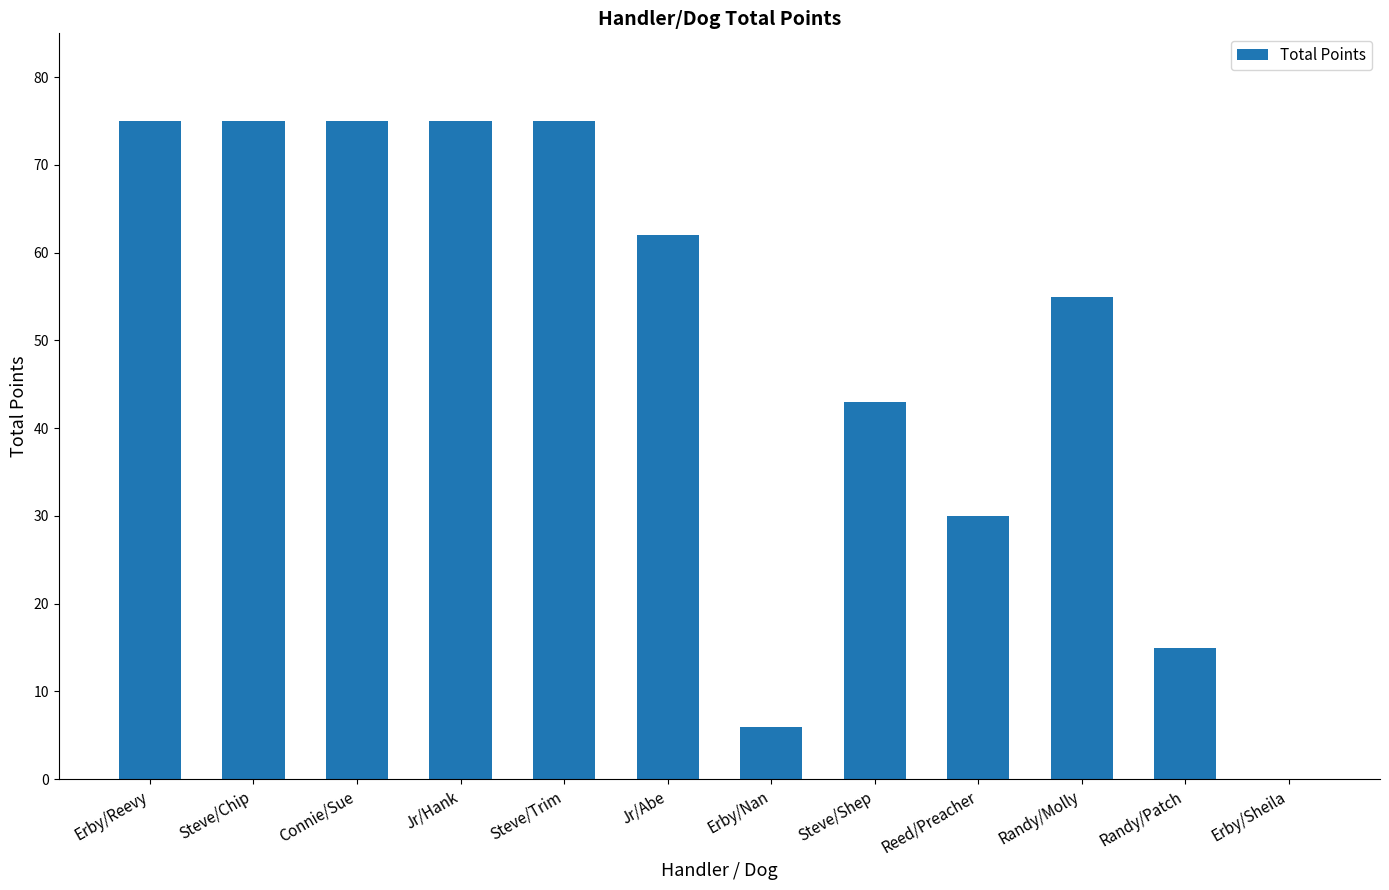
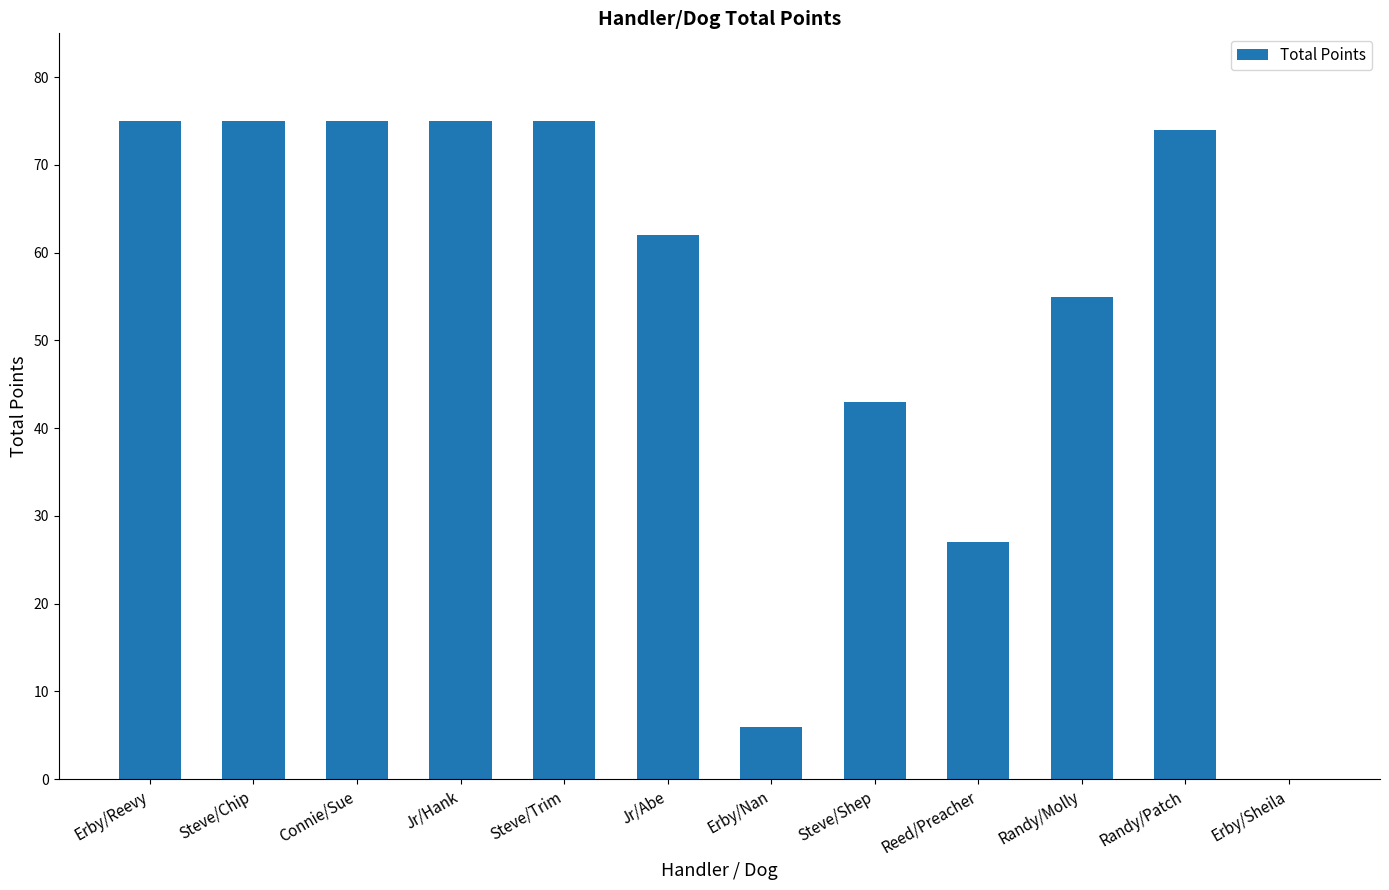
Reed/Preacher: 30 -> 27
Randy/Patch: 15 -> 74
